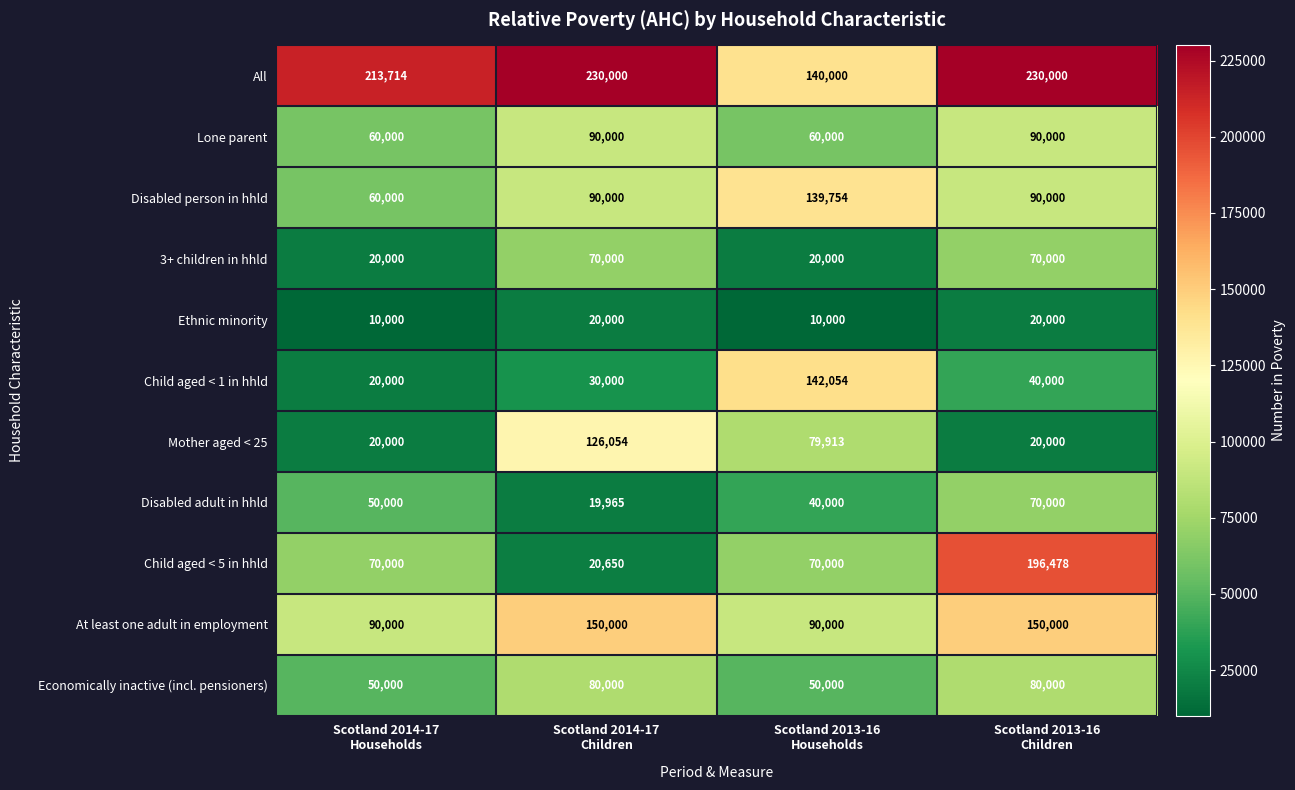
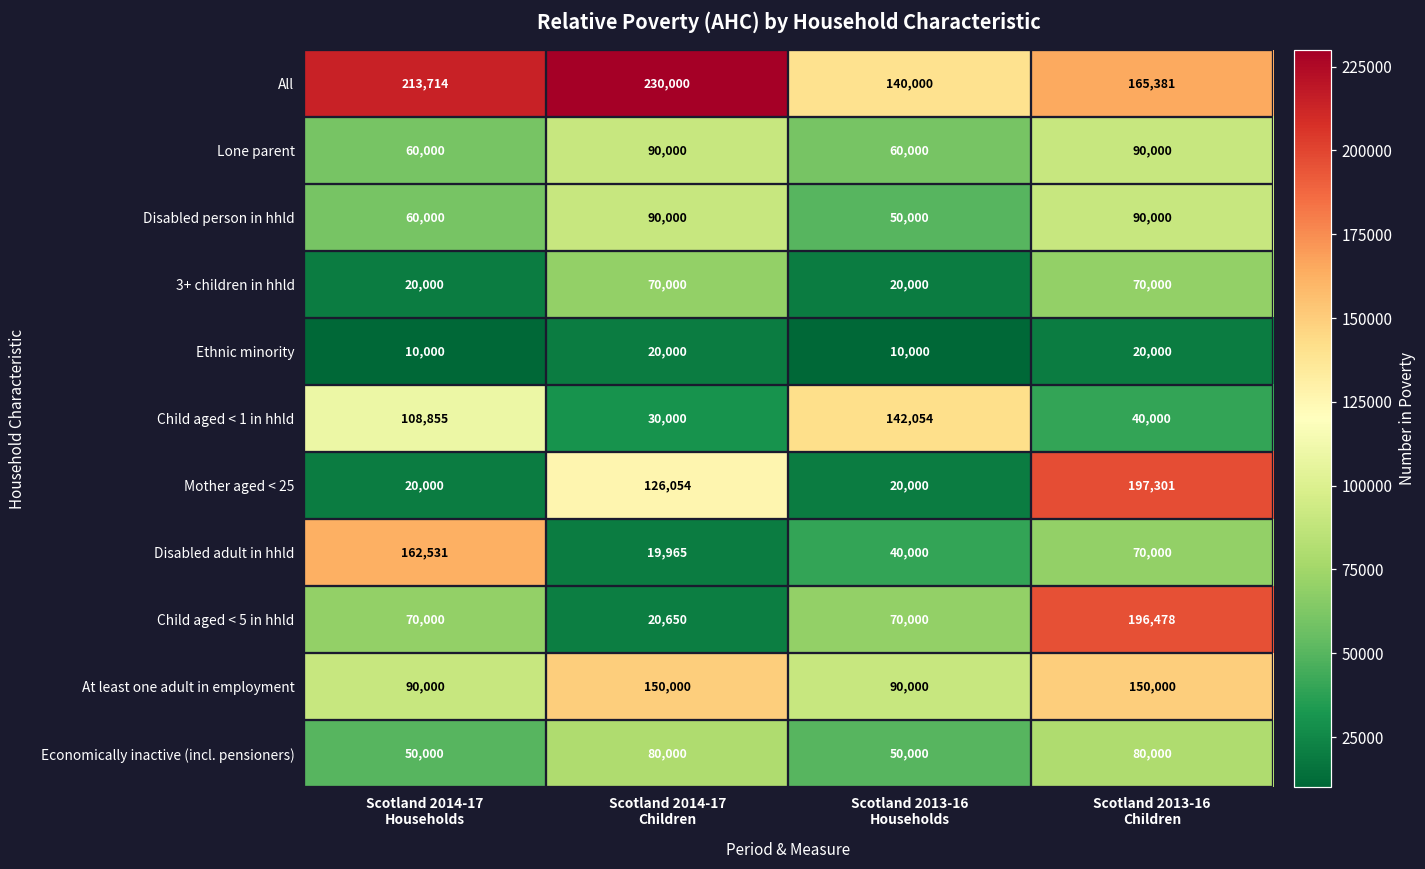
All, Scotland 2013-16 Children: 230,000 -> 165,381
Disabled person in hhld, Scotland 2013-16 Households: 139,754 -> 50,000
Child aged < 1 in hhld, Scotland 2014-17 Households: 20,000 -> 108,855
Mother aged < 25, Scotland 2013-16 Households: 79,913 -> 20,000
Mother aged < 25, Scotland 2013-16 Children: 20,000 -> 197,301
Disabled adult in hhld, Scotland 2014-17 Households: 50,000 -> 162,531
